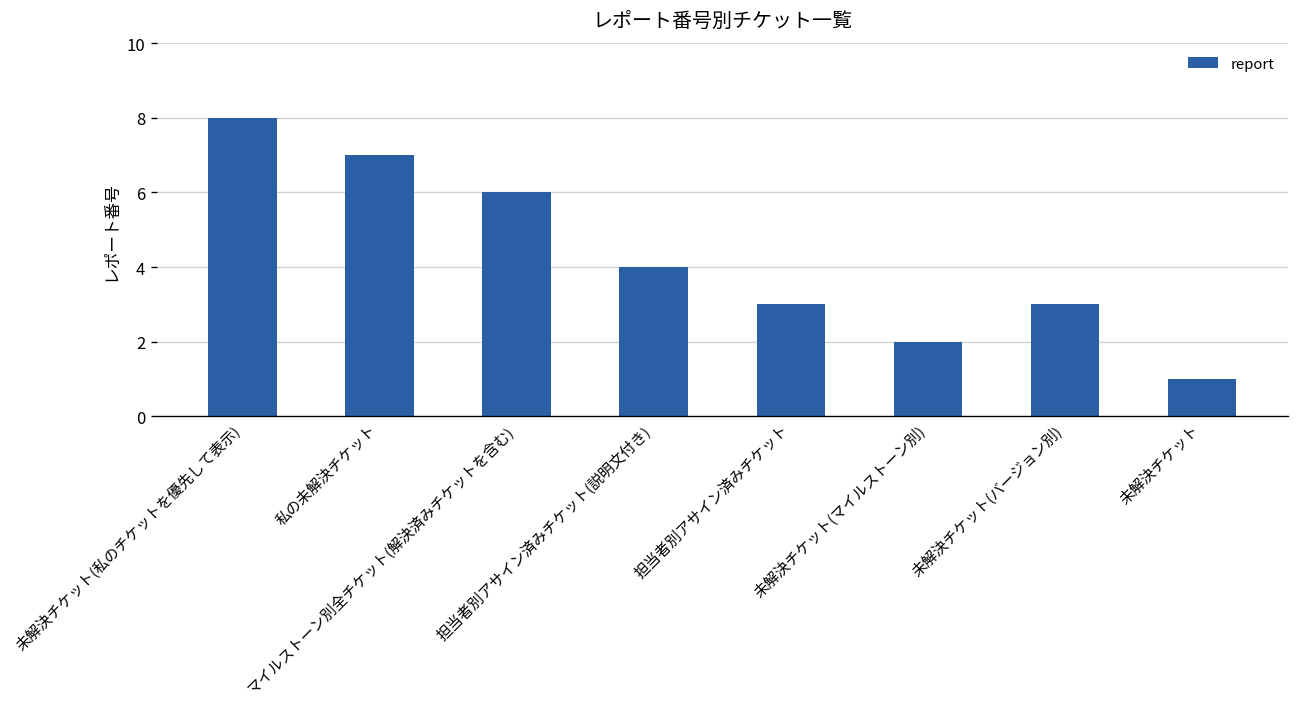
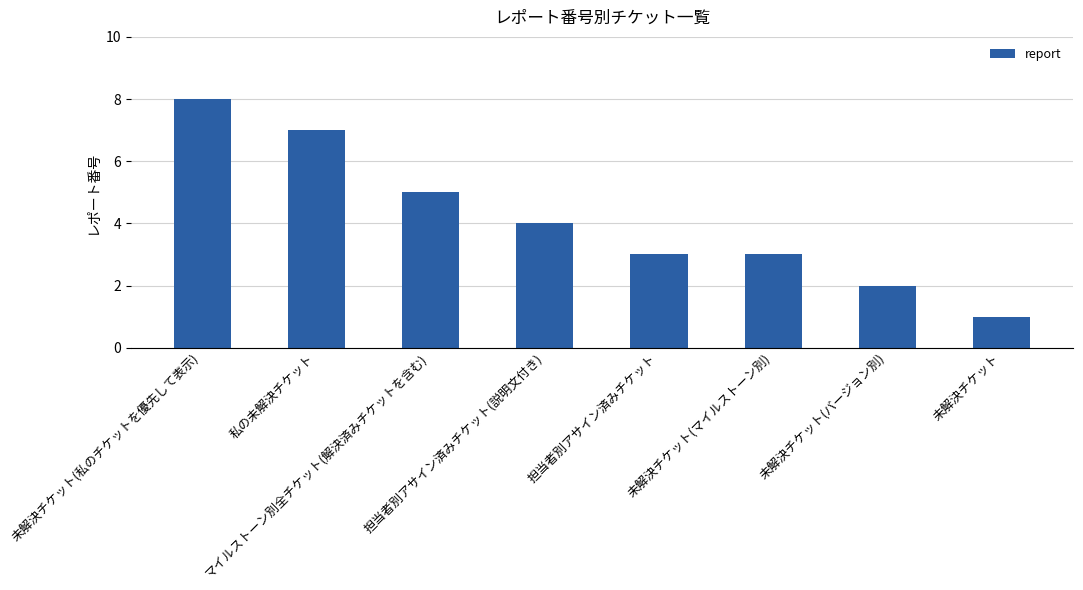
マイルストーン別全チケット(解決済みチケットを含む): 6 -> 5
未解決チケット(マイルストーン別): 2 -> 3
未解決チケット(バージョン別): 3 -> 2
